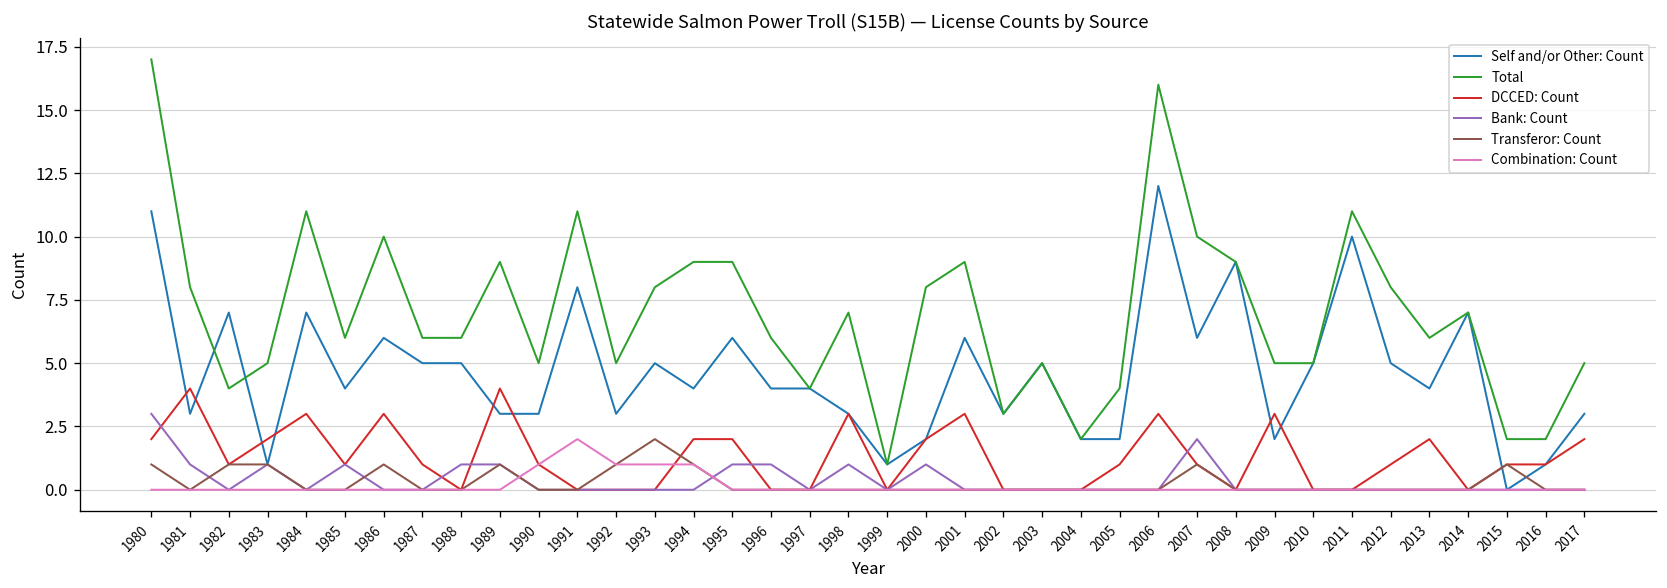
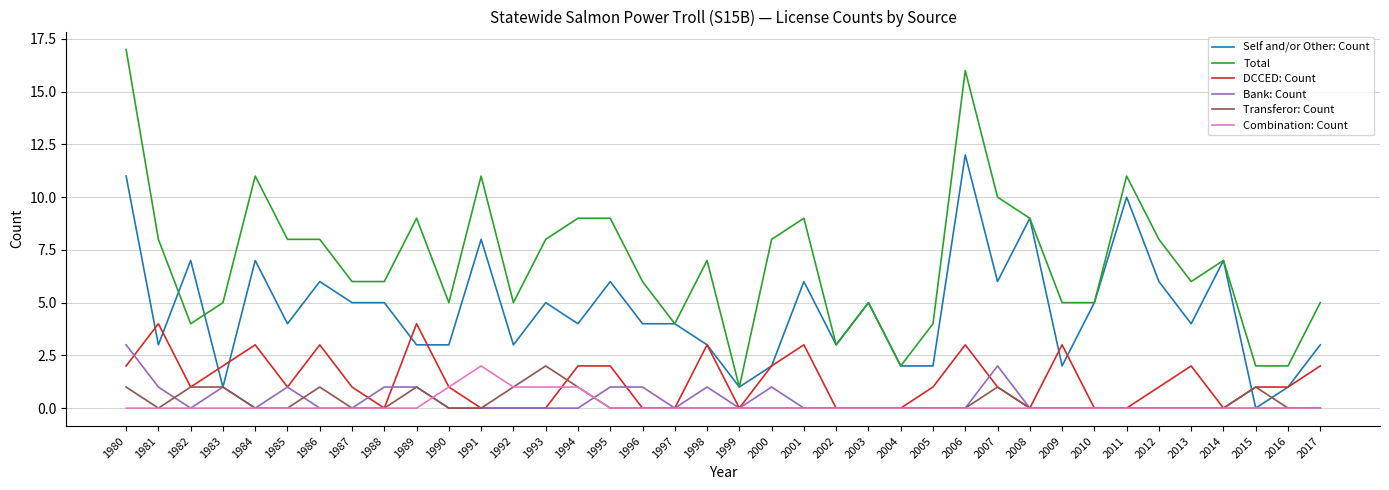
Total, 1985: 6 -> 8
Total, 1986: 10 -> 8
Self and/or Other: Count, 2012: 5 -> 6
